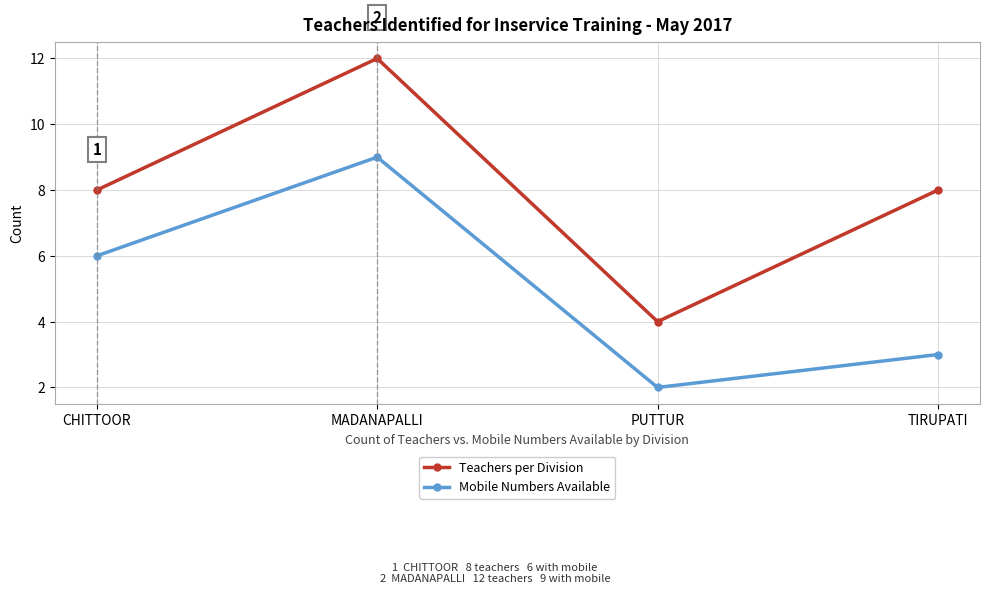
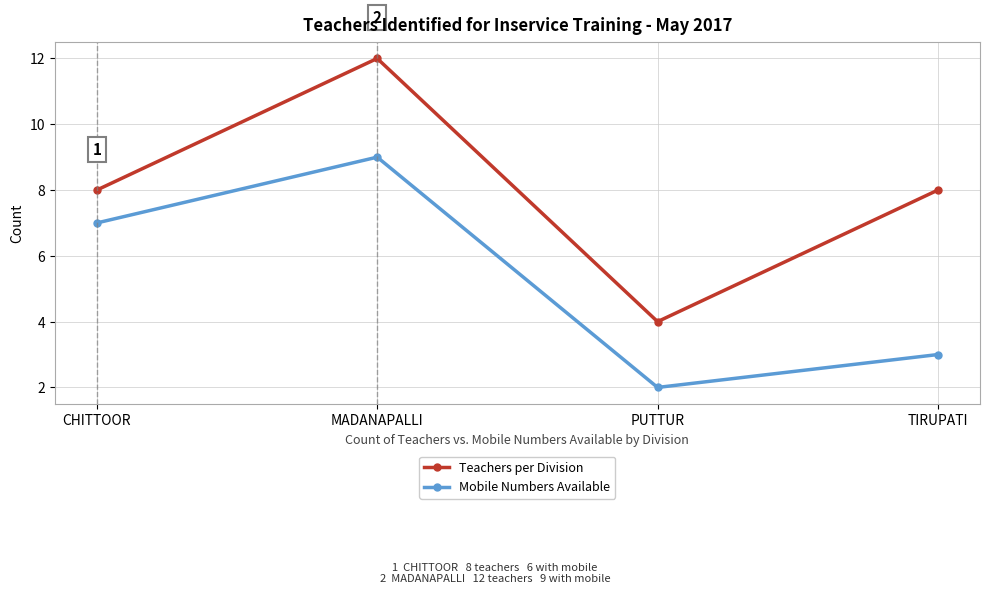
Mobile Numbers Available, CHITTOOR: 6 -> 7
